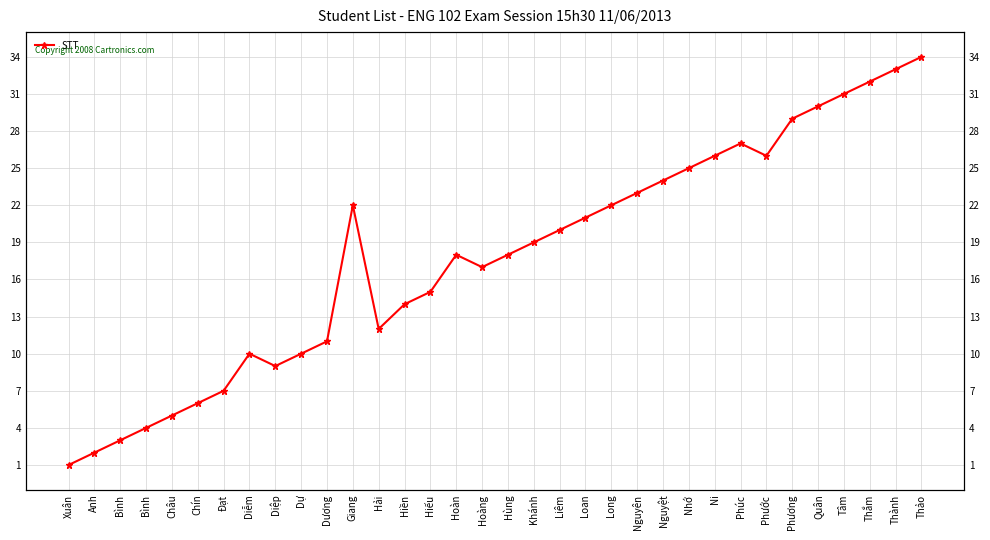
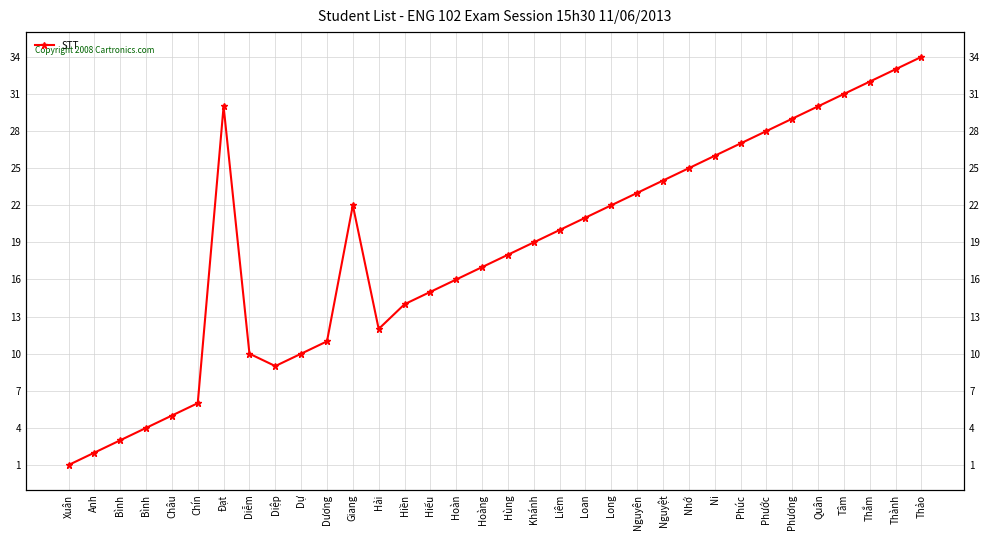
Đạt: 7 -> 30
Hoàn: 18 -> 16
Phước: 26 -> 28
